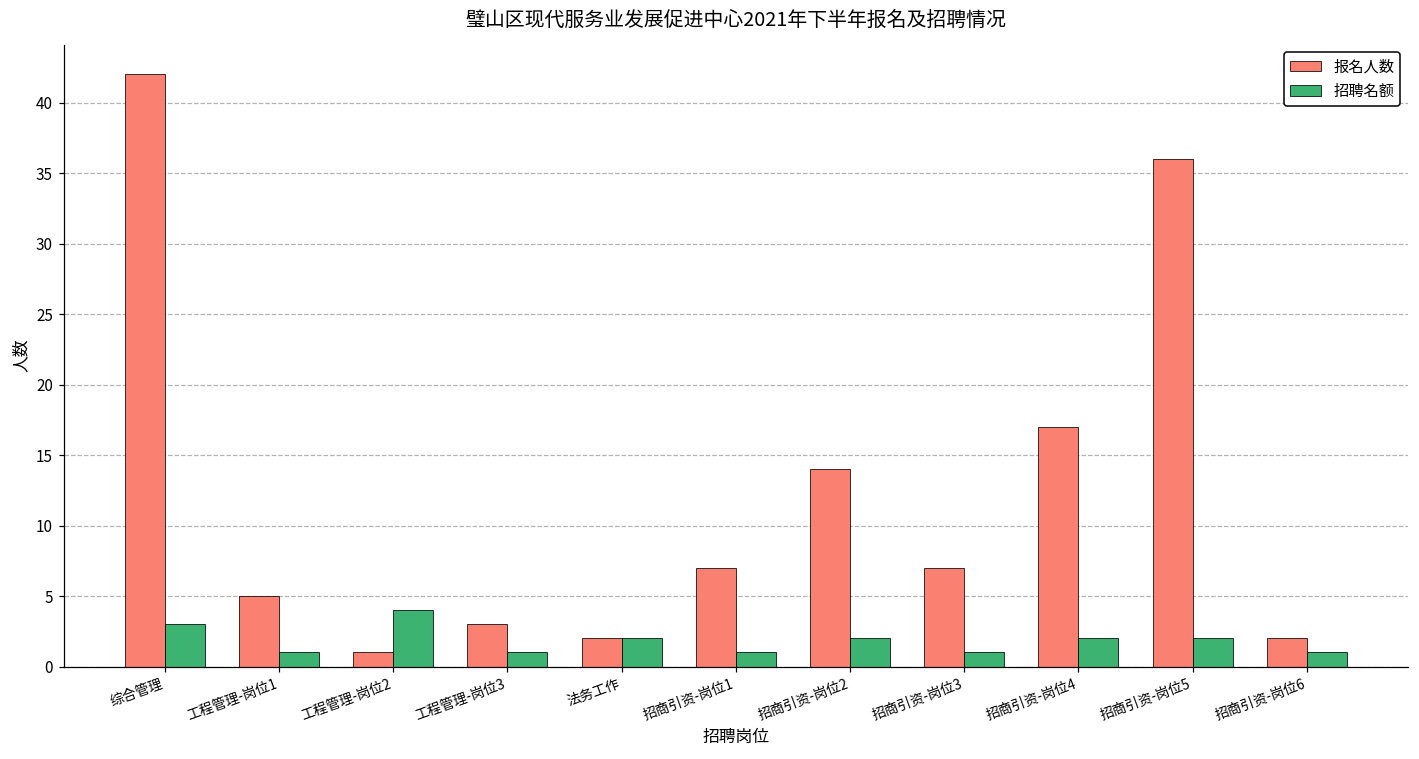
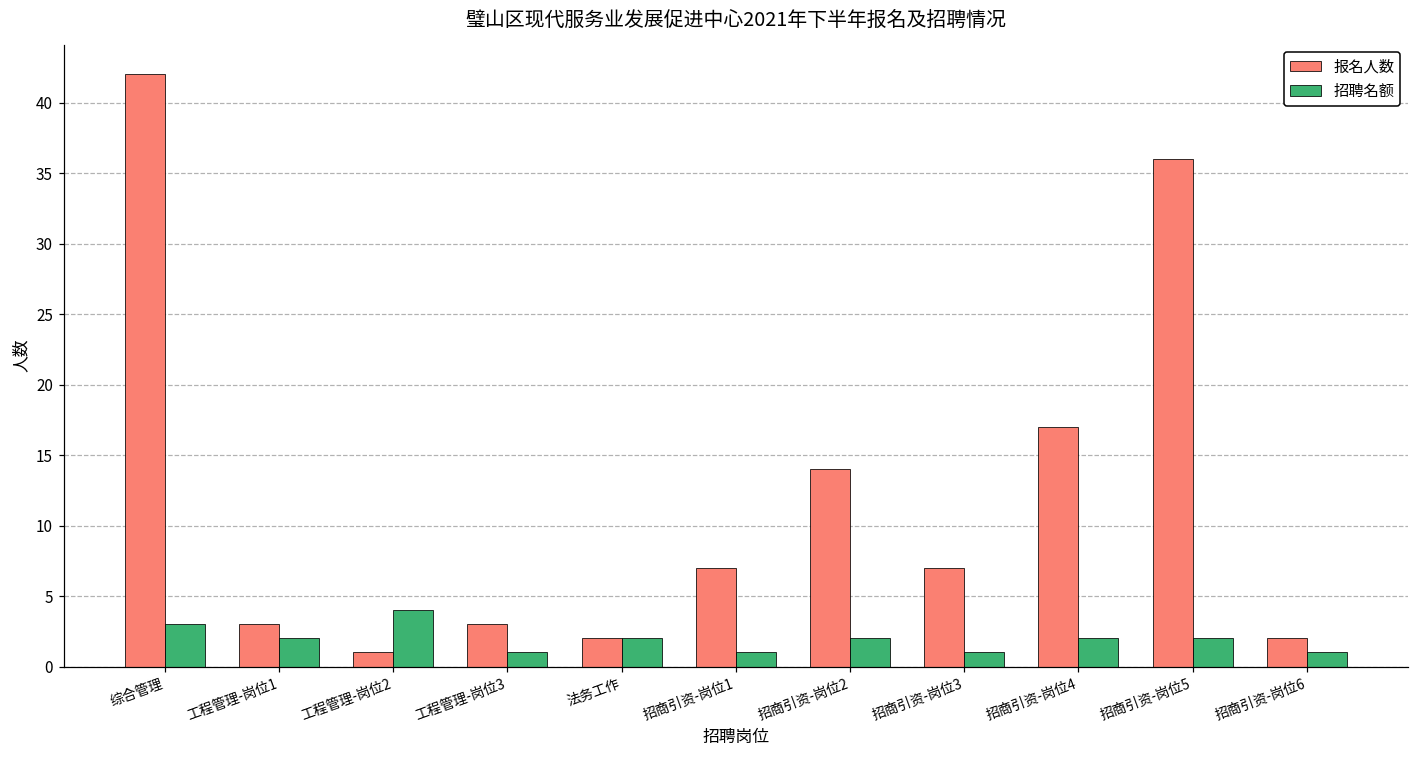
报名人数, 工程管理-岗位1: 5 -> 3
招聘名额, 工程管理-岗位1: 1 -> 2
